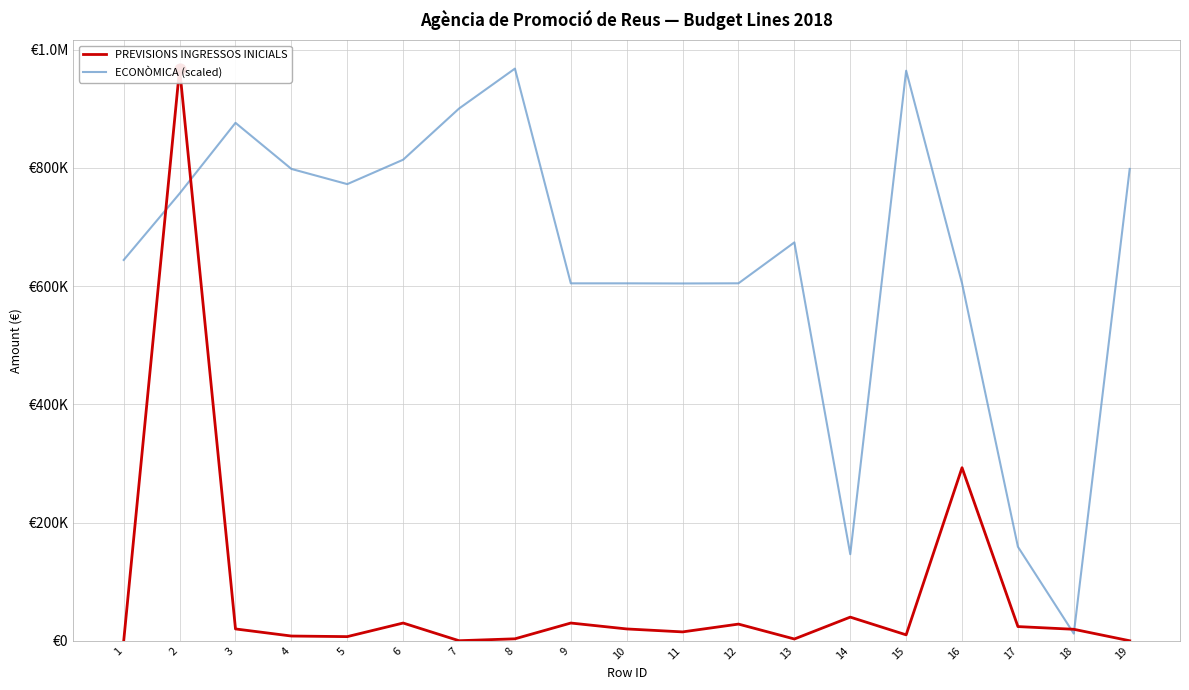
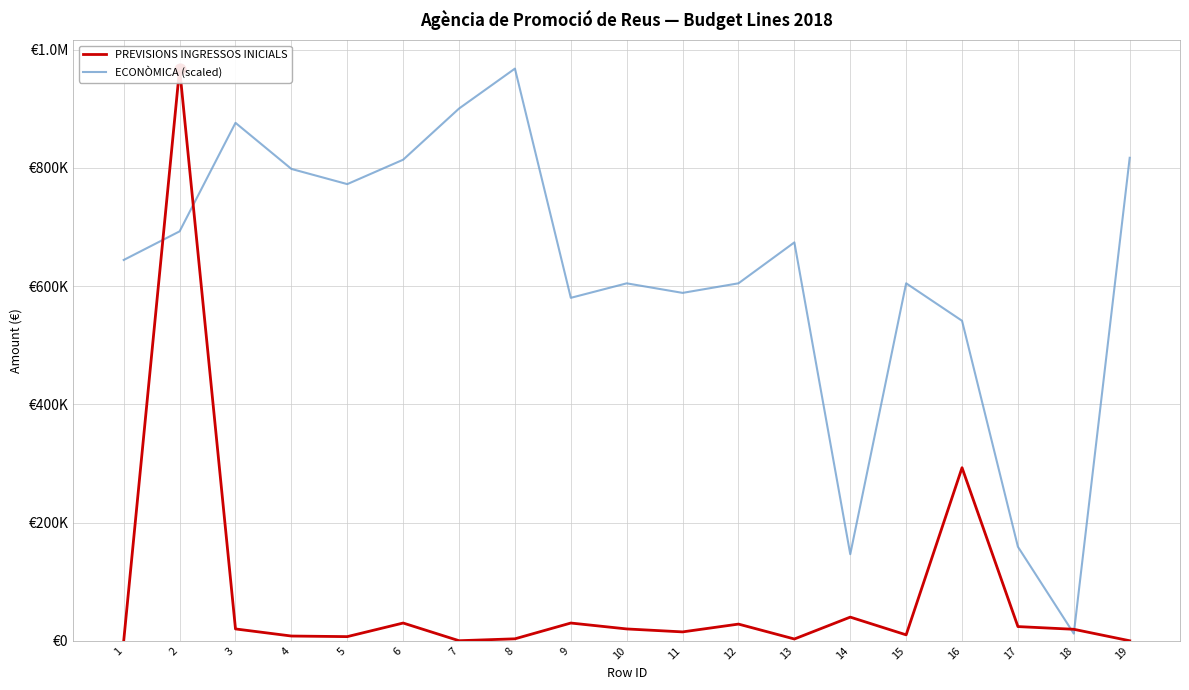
ECONÒMICA (scaled), 2: €760000 -> €690000
ECONÒMICA (scaled), 9: €600000 -> €580000
ECONÒMICA (scaled), 11: €600000 -> €590000
ECONÒMICA (scaled), 15: €960000 -> €600000
ECONÒMICA (scaled), 16: €600000 -> €540000
ECONÒMICA (scaled), 19: €800000 -> €820000
